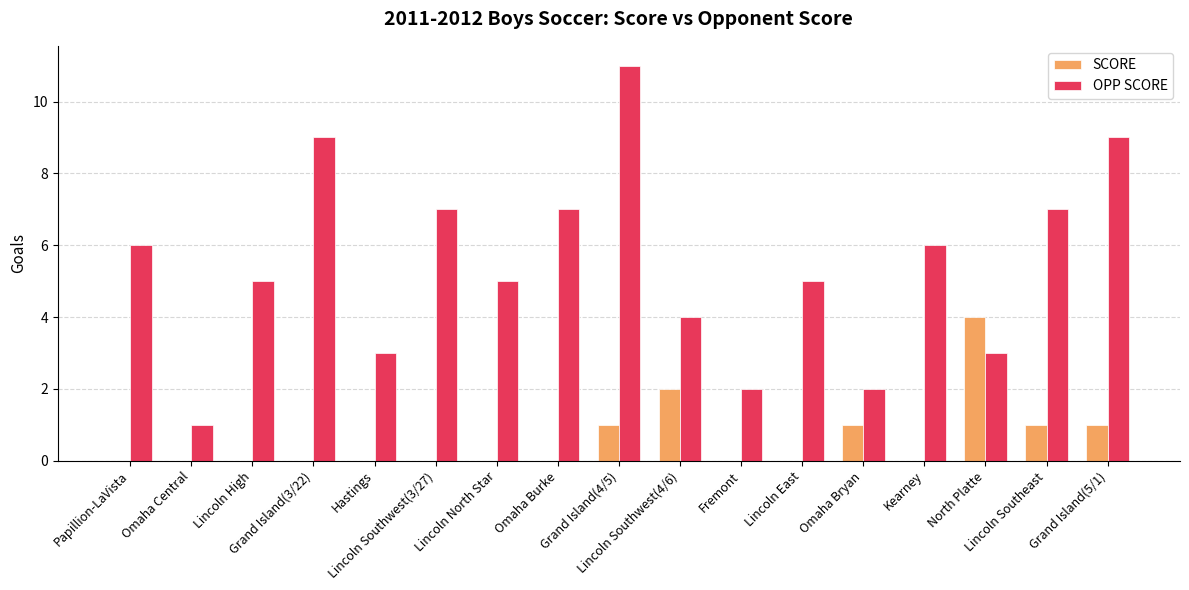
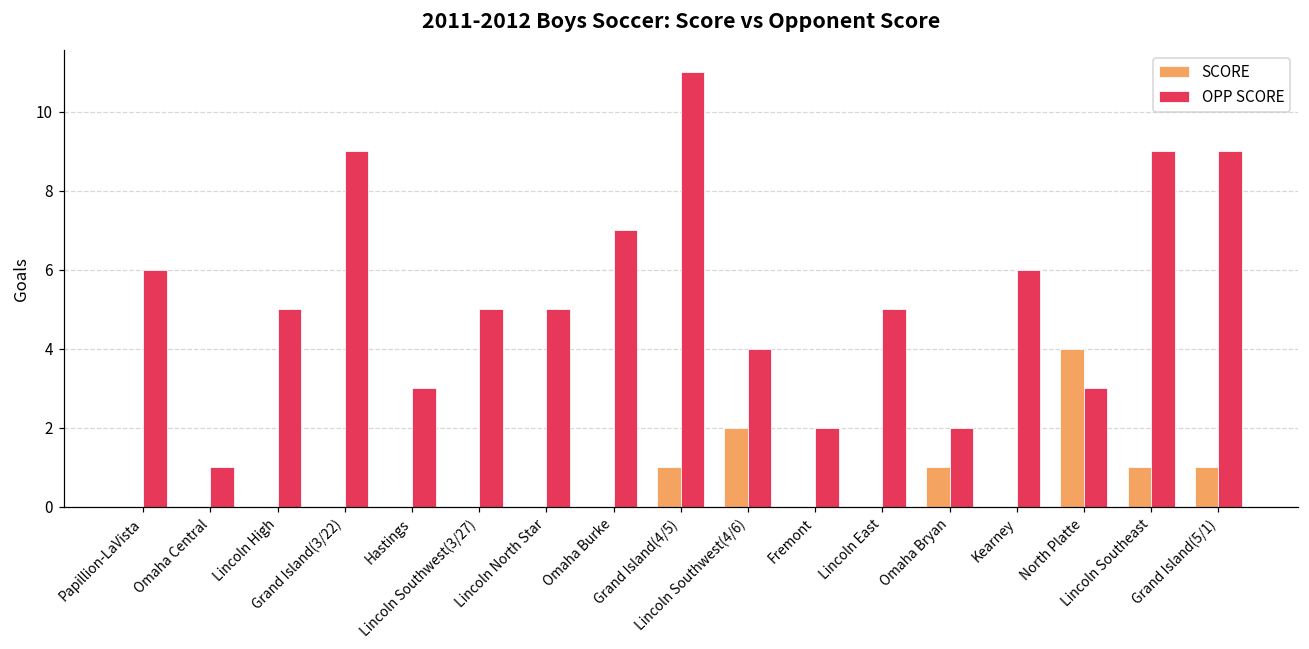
OPP SCORE, Lincoln Southwest(3/27): 7 -> 5
OPP SCORE, Lincoln Southeast: 7 -> 9
